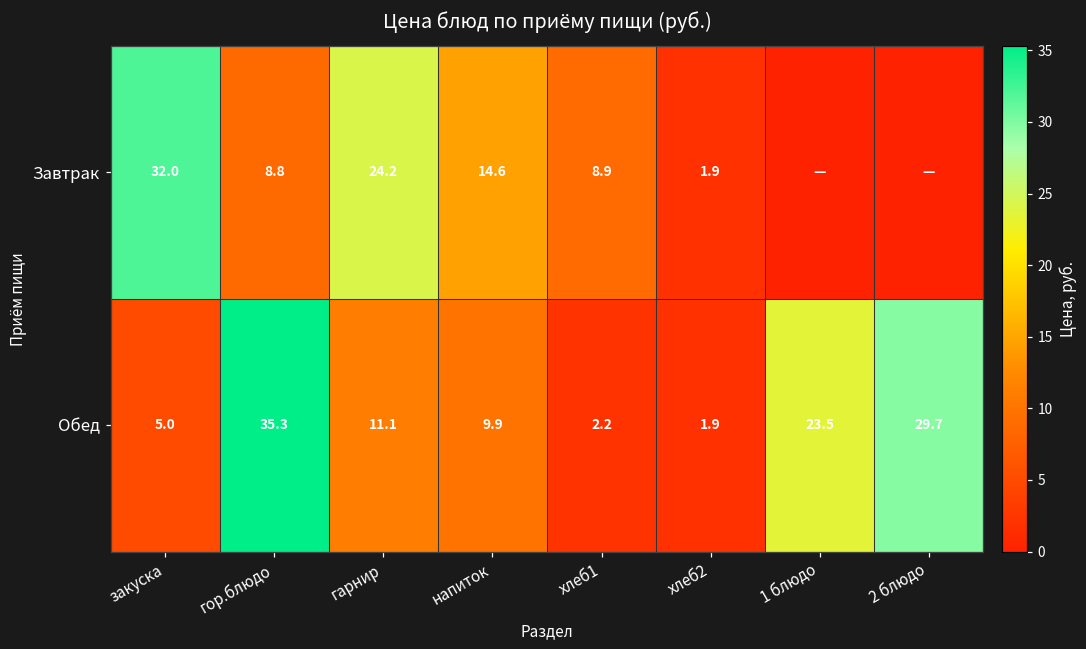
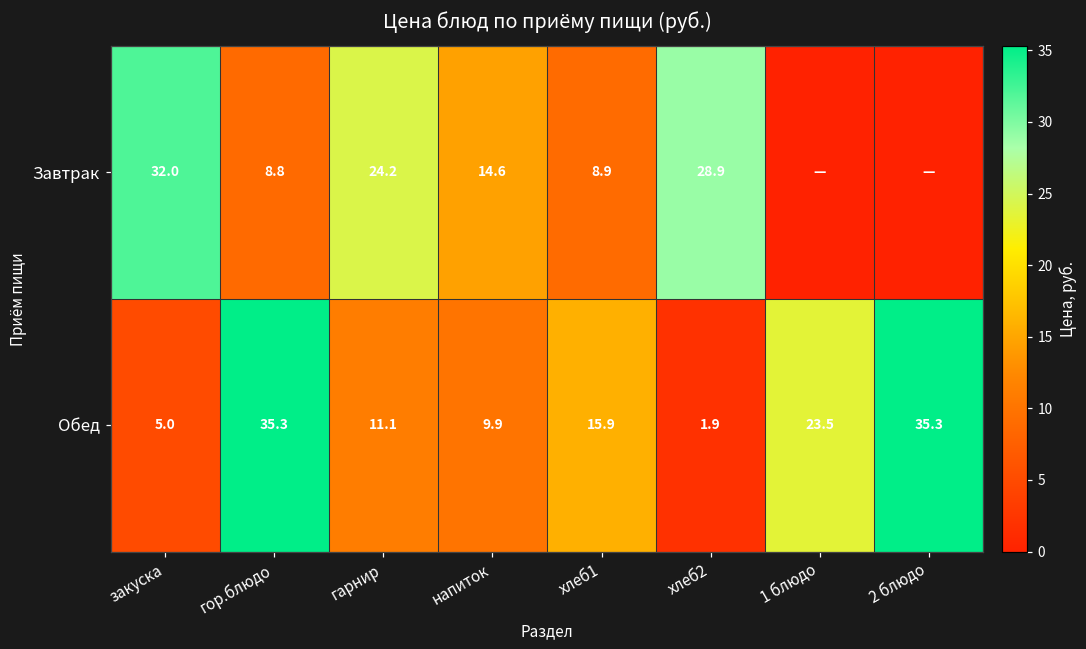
Завтрак, хлеб2: 1.9 -> 28.9
Обед, хлеб1: 2.2 -> 15.9
Обед, 2 блюдо: 29.7 -> 35.3
